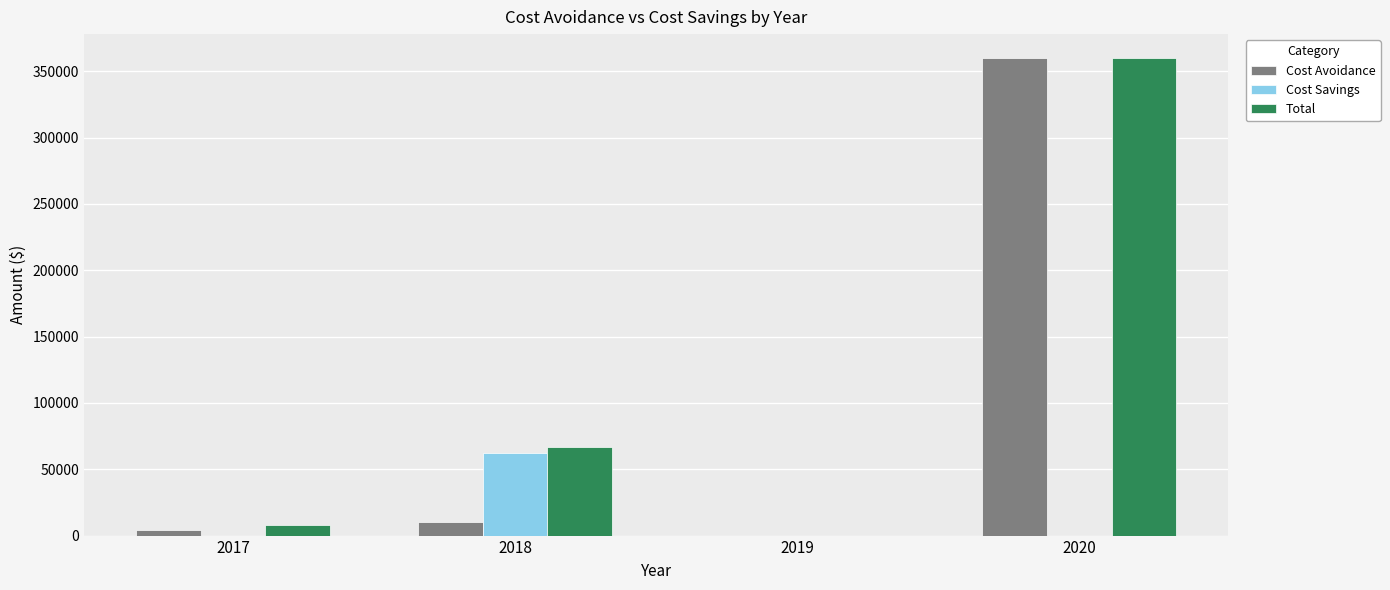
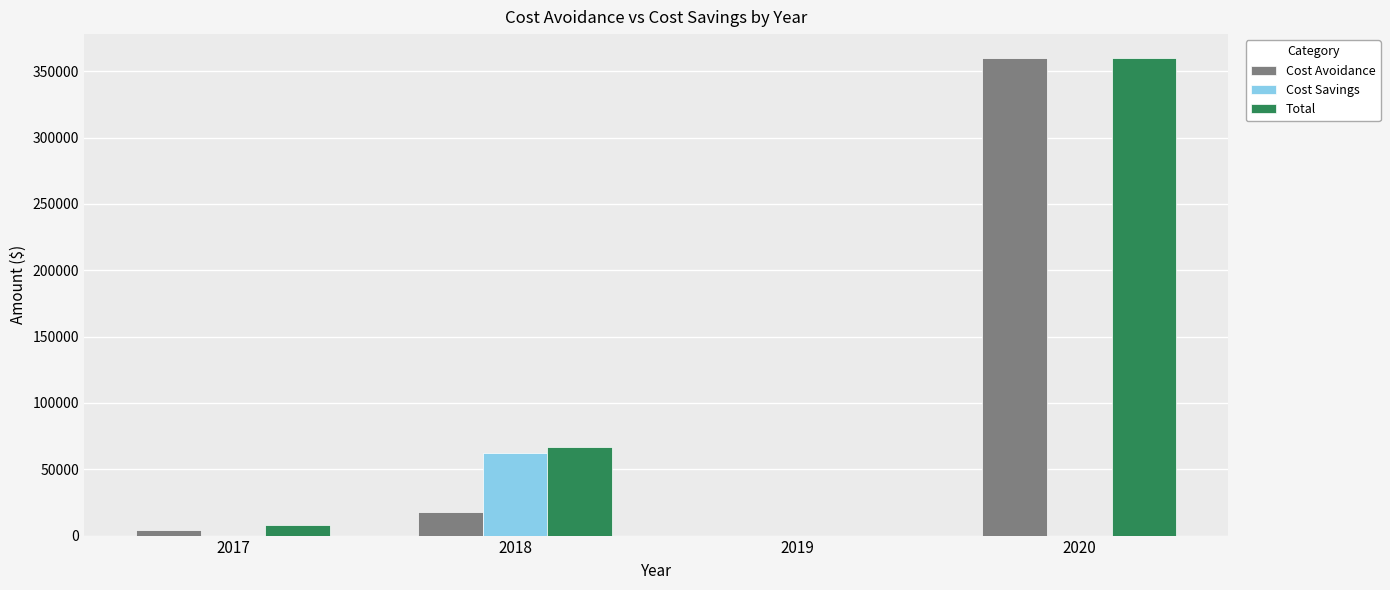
Cost Avoidance, 2018: 10000 -> 17000
